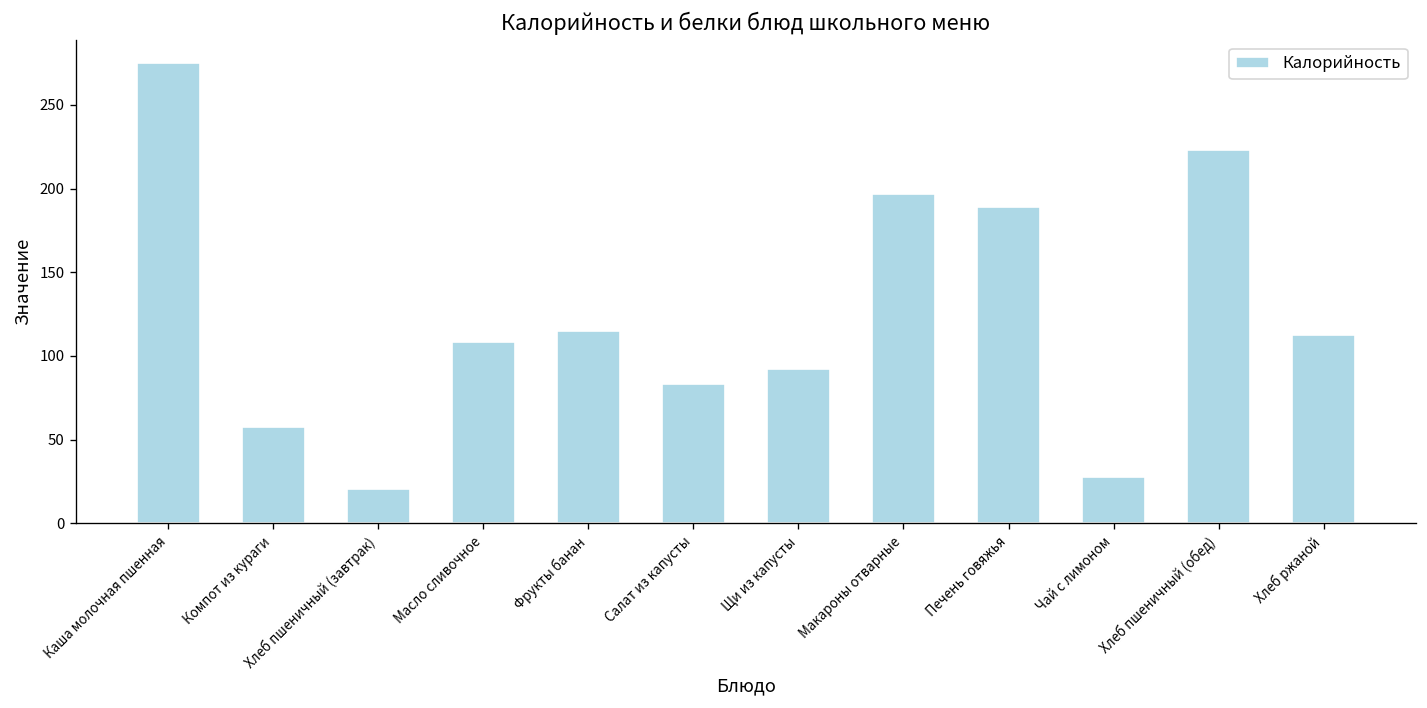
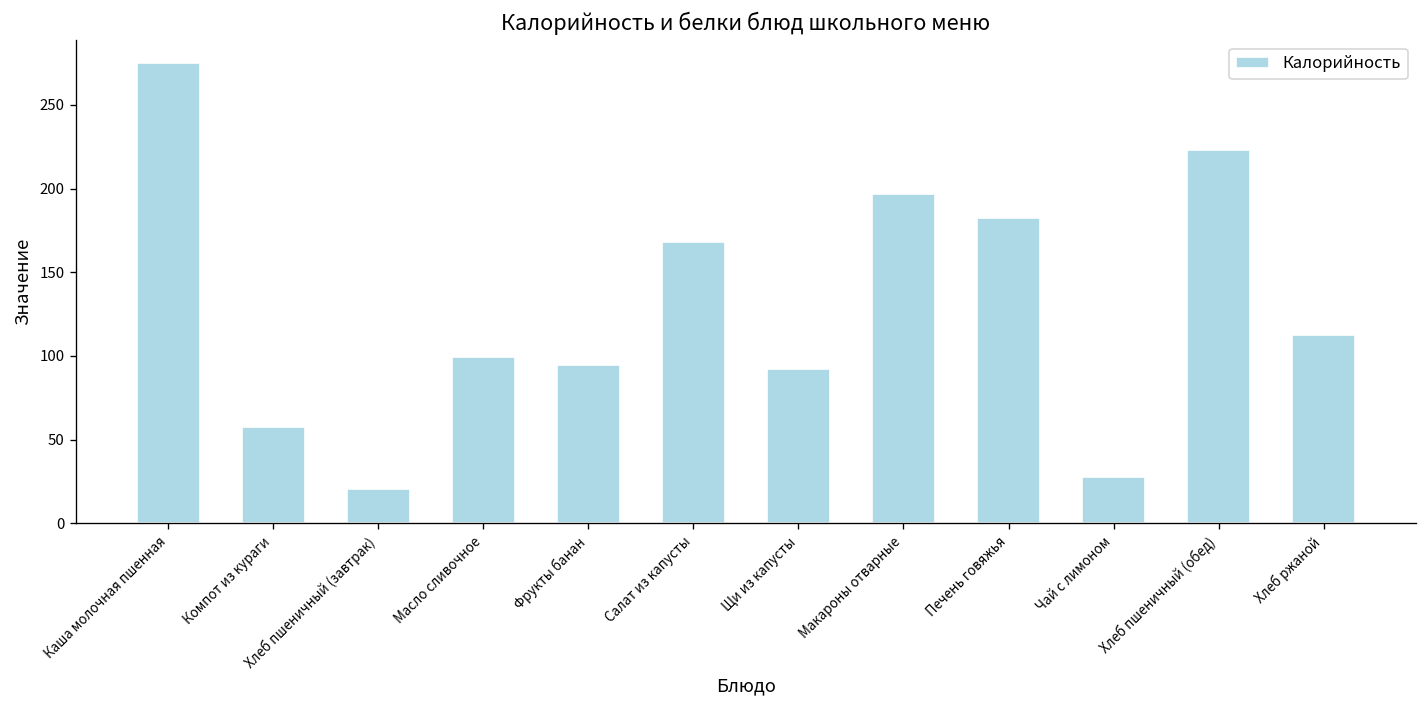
Масло сливочное: 108 -> 99
Фрукты банан: 115 -> 95
Салат из капусты: 83 -> 168
Печень говяжья: 189 -> 183
